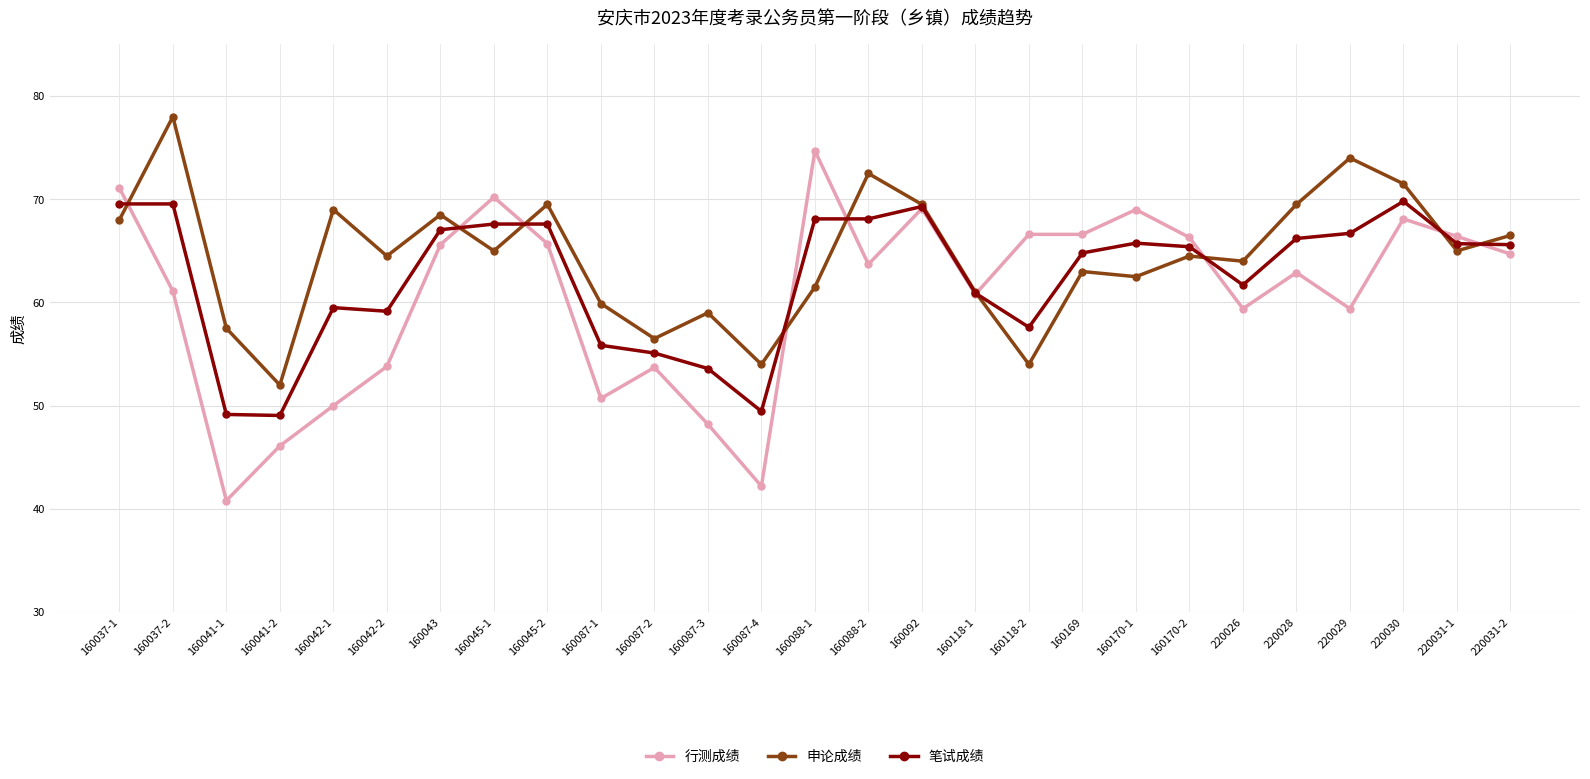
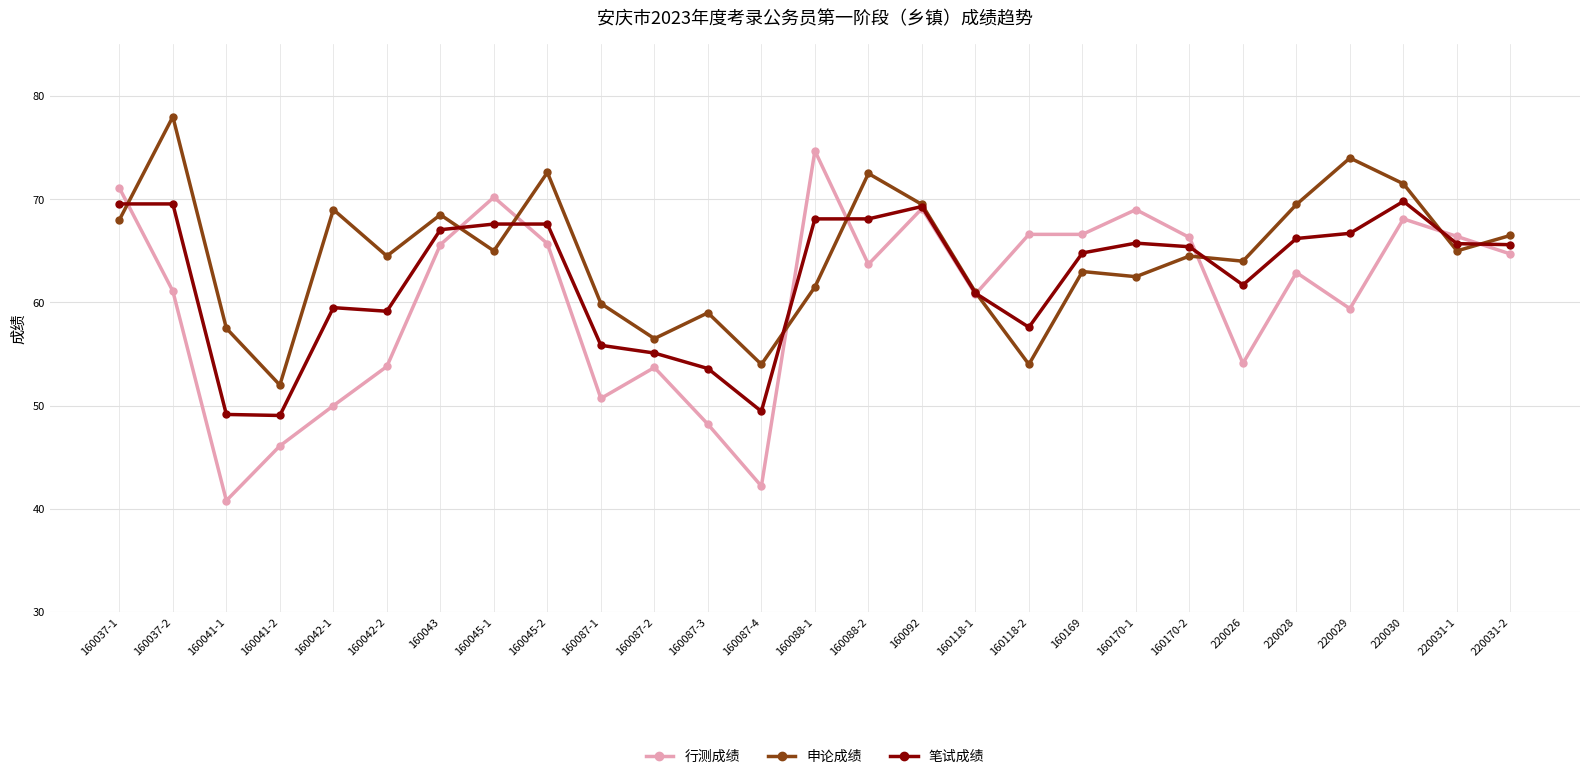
申论成绩, 160045-2: 69.5 -> 72.6
行测成绩, 220026: 59.4 -> 54.1
